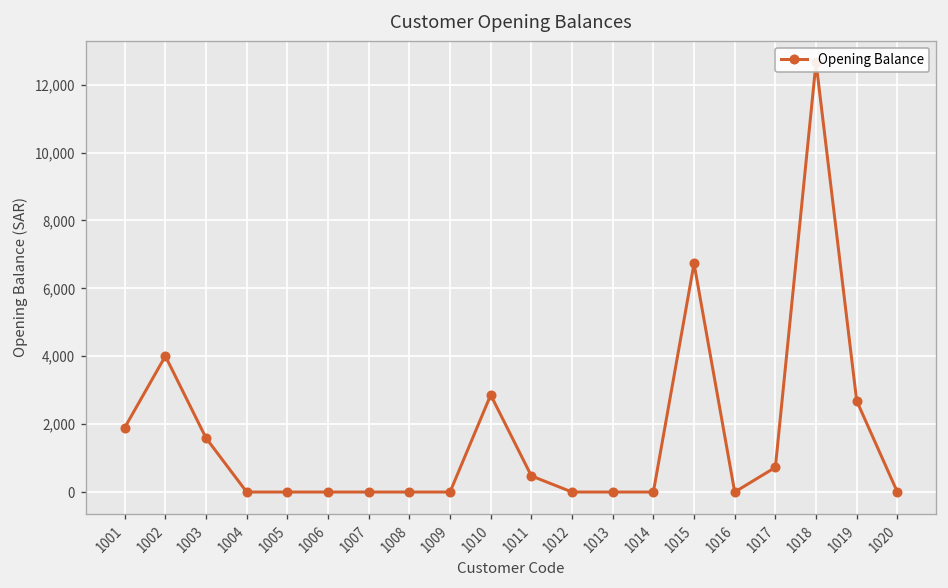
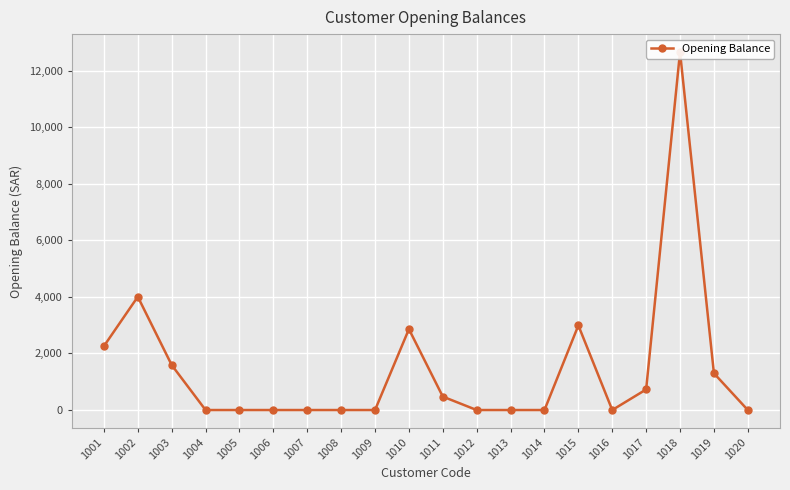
1001: 1,900 -> 2,300
1015: 6,700 -> 3,000
1019: 2,700 -> 1,300
